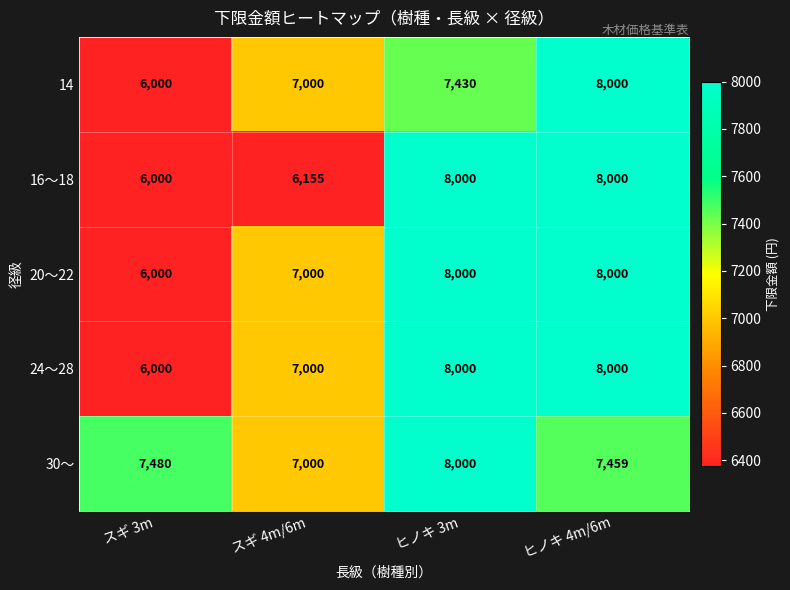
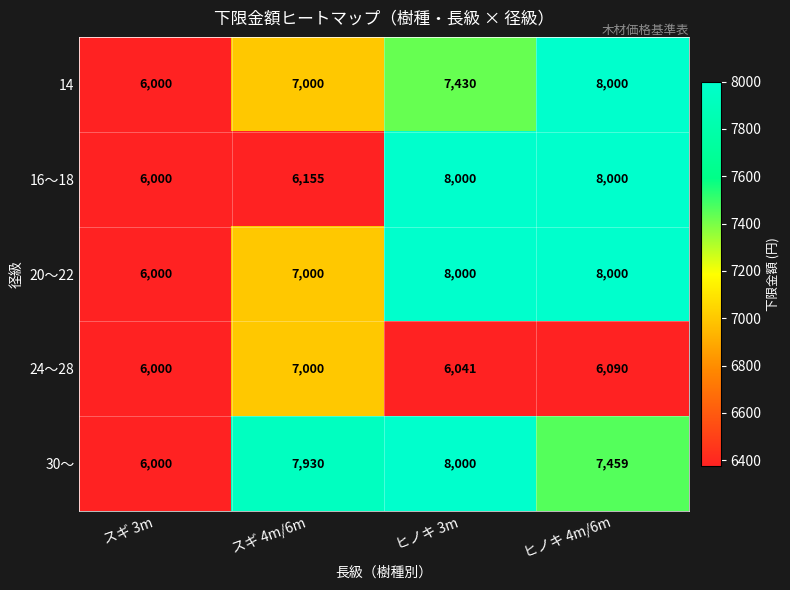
24～28, ヒノキ 3m: 8,000 -> 6,041
24～28, ヒノキ 4m/6m: 8,000 -> 6,090
30～, スギ 3m: 7,480 -> 6,000
30～, スギ 4m/6m: 7,000 -> 7,930
